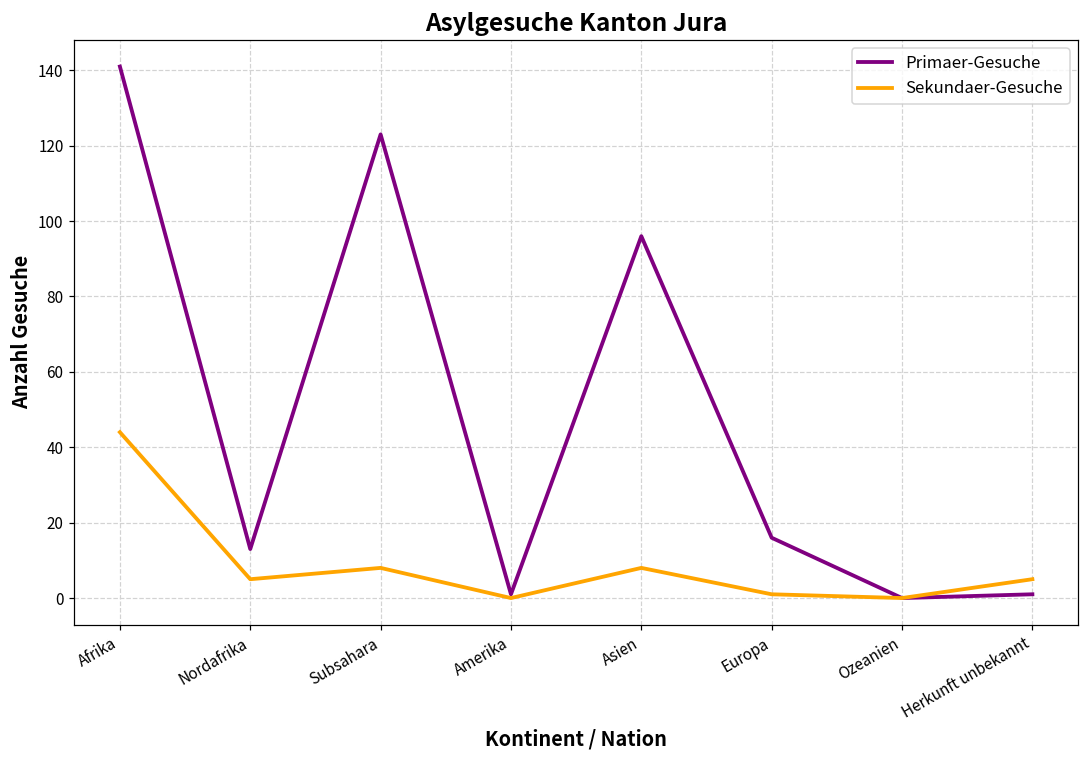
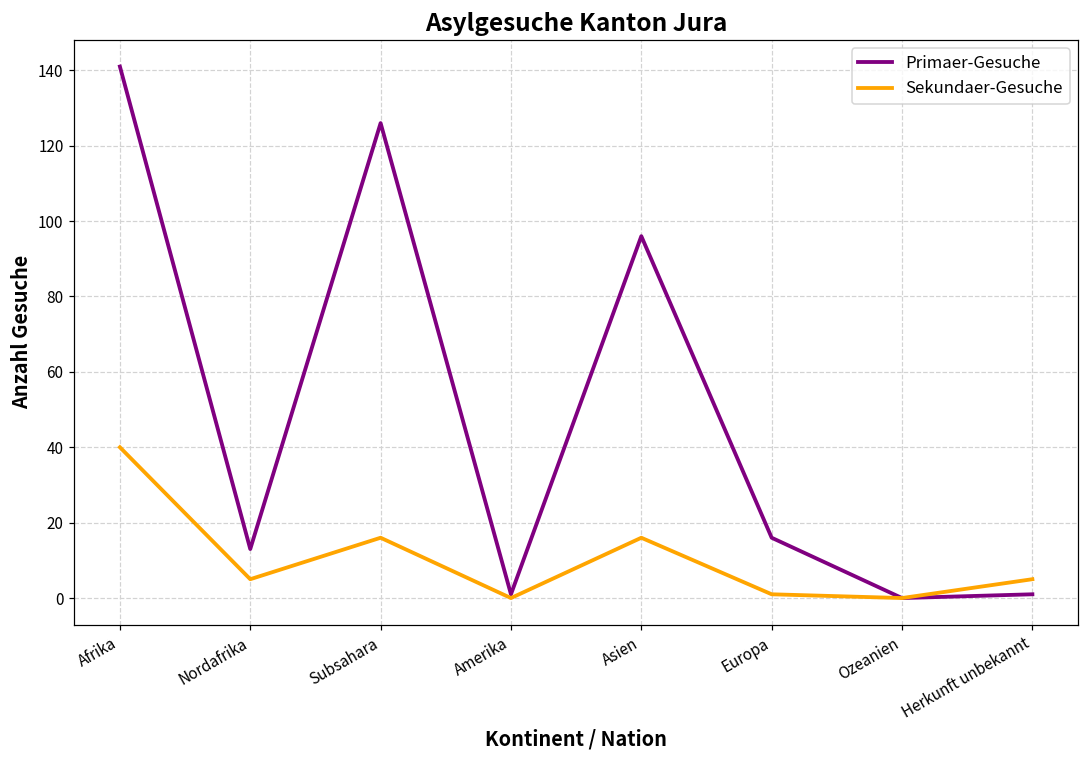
Sekundaer-Gesuche, Afrika: 44 -> 40
Primaer-Gesuche, Subsahara: 123 -> 126
Sekundaer-Gesuche, Subsahara: 8 -> 16
Sekundaer-Gesuche, Asien: 8 -> 16
